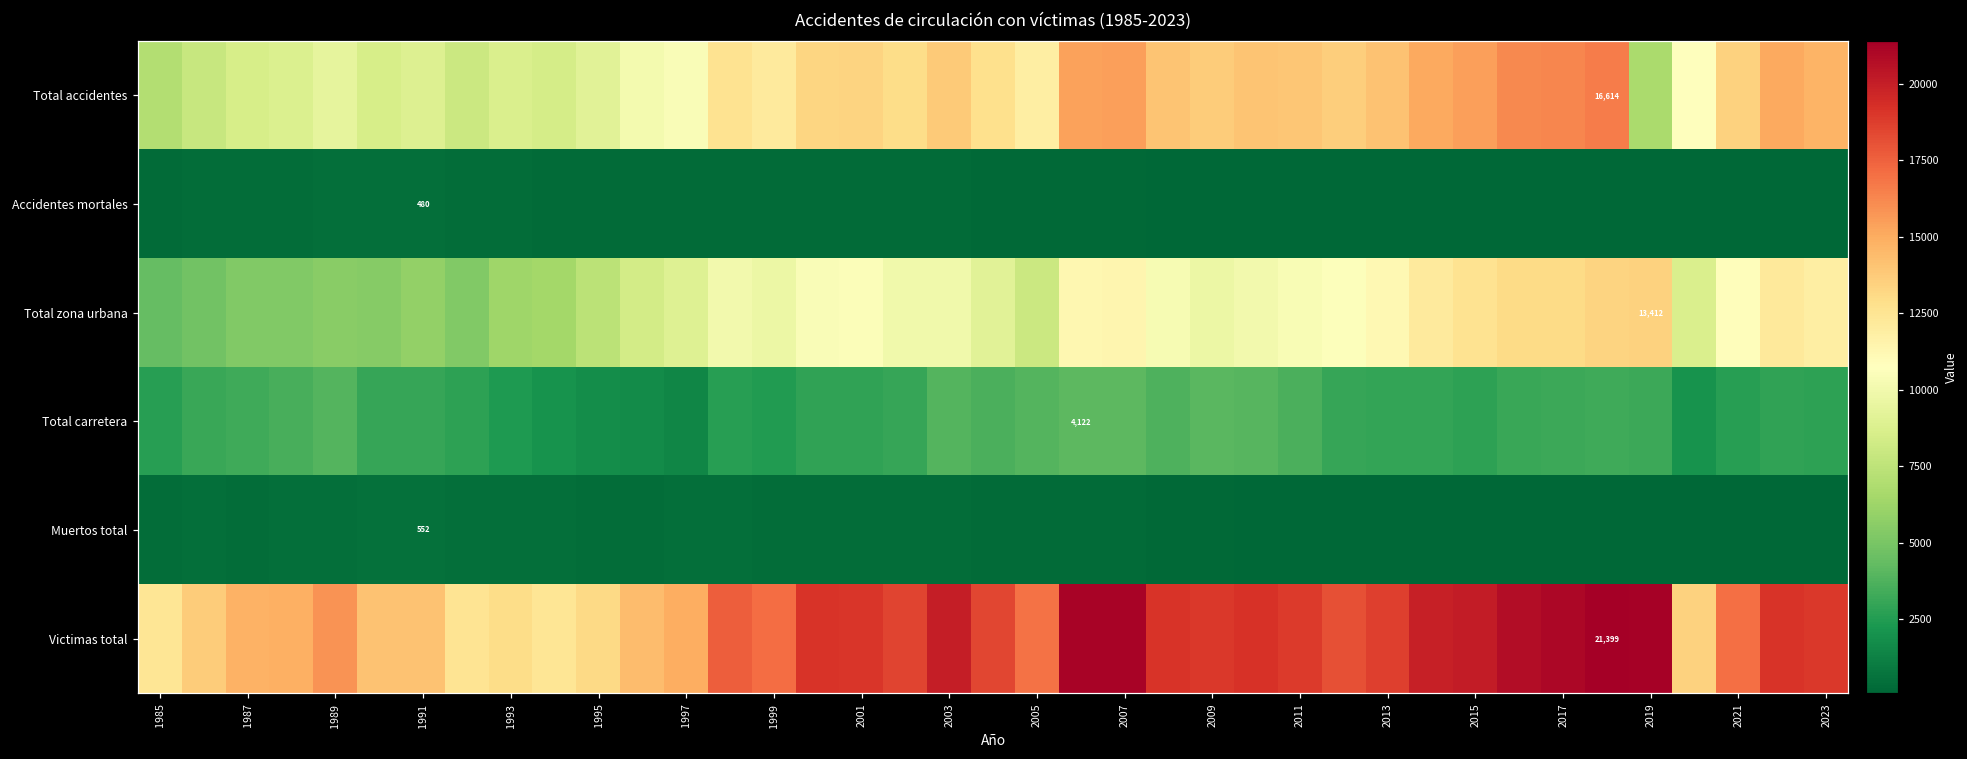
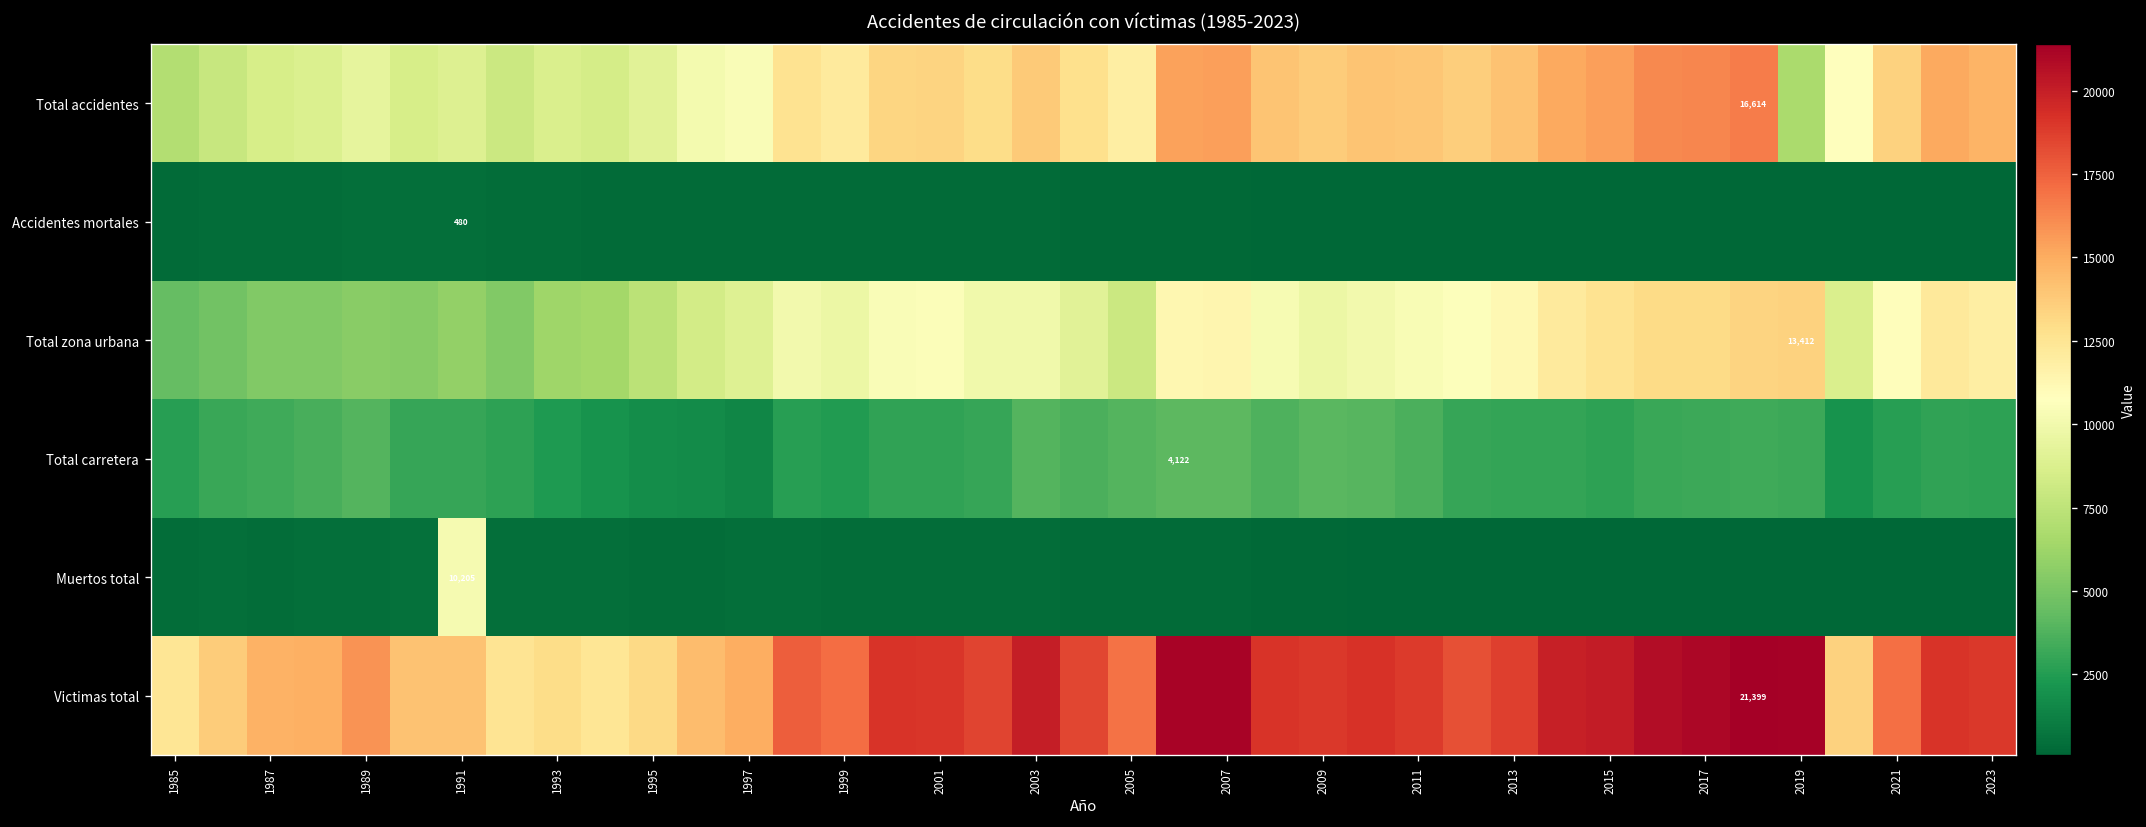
Muertos total, 1991: 552 -> 10,205
